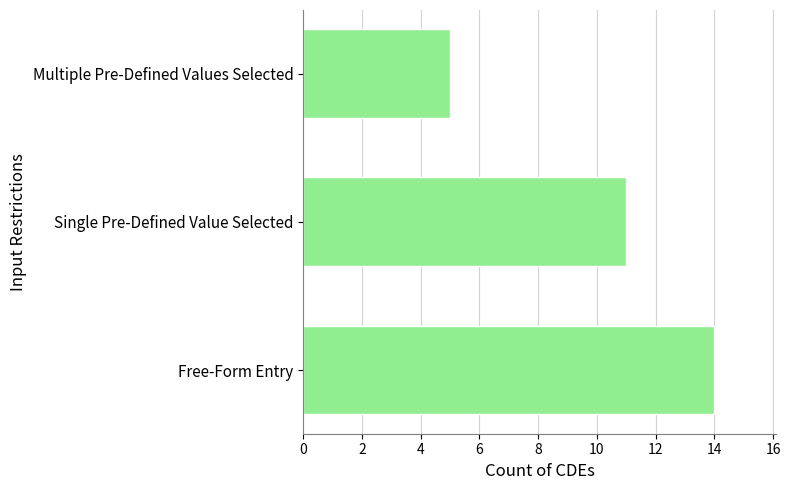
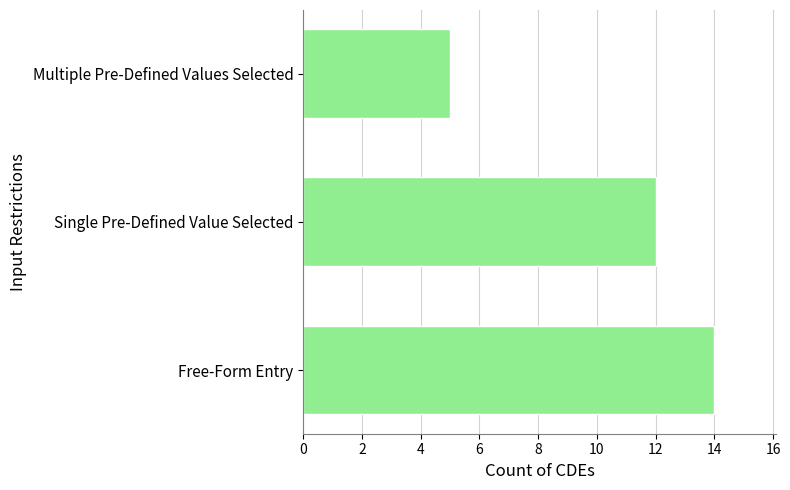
Single Pre-Defined Value Selected: 11 -> 12
